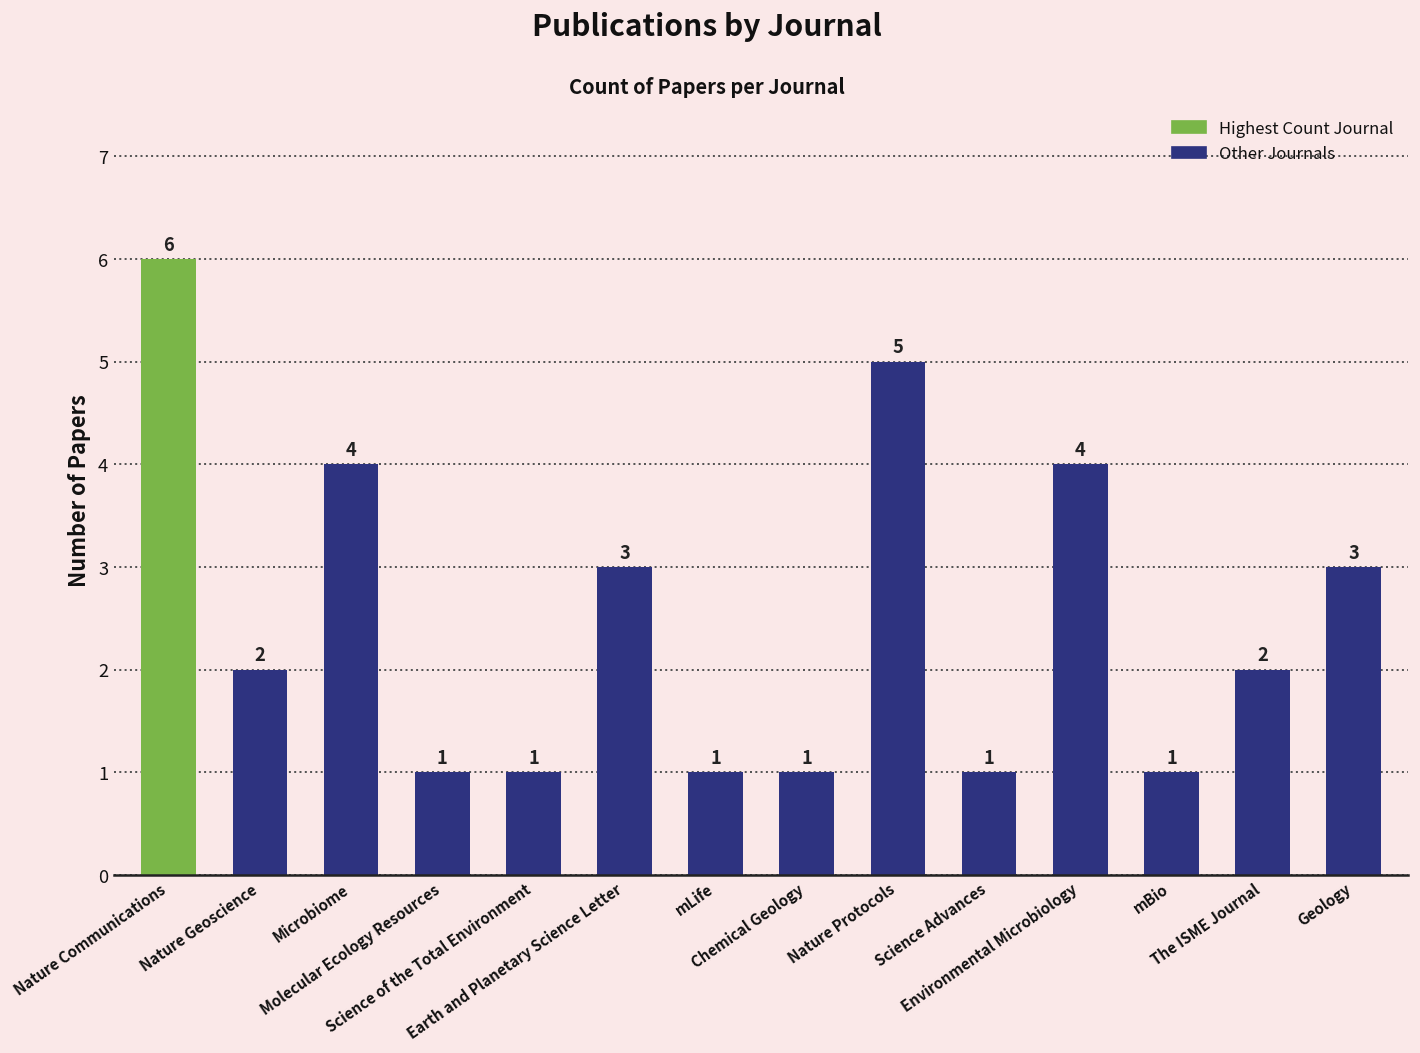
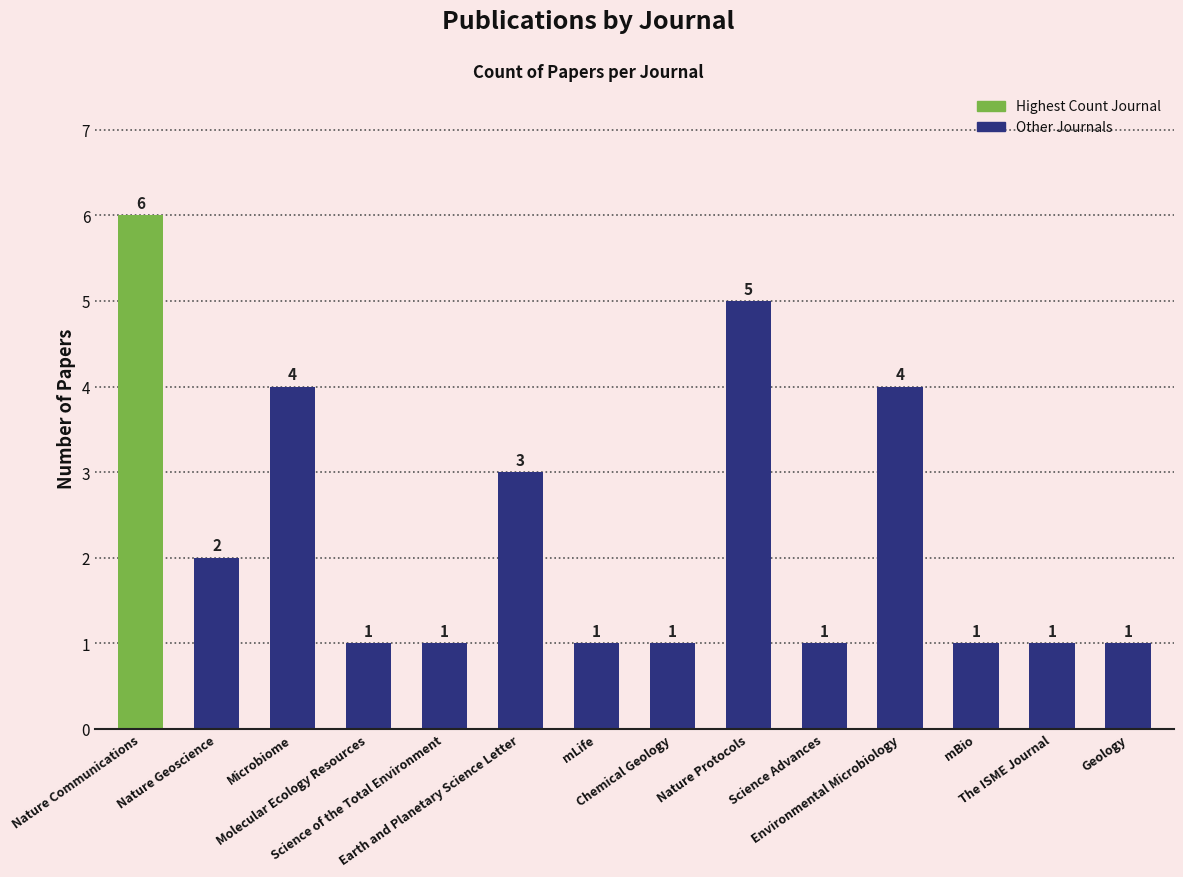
The ISME Journal: 2 -> 1
Geology: 3 -> 1
